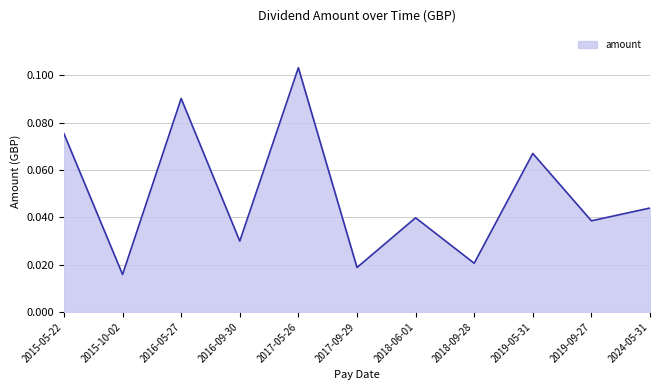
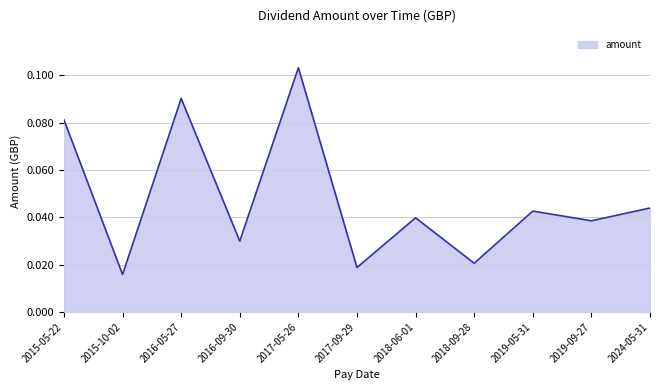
2015-05-22: 0.075 -> 0.081
2019-05-31: 0.067 -> 0.043
